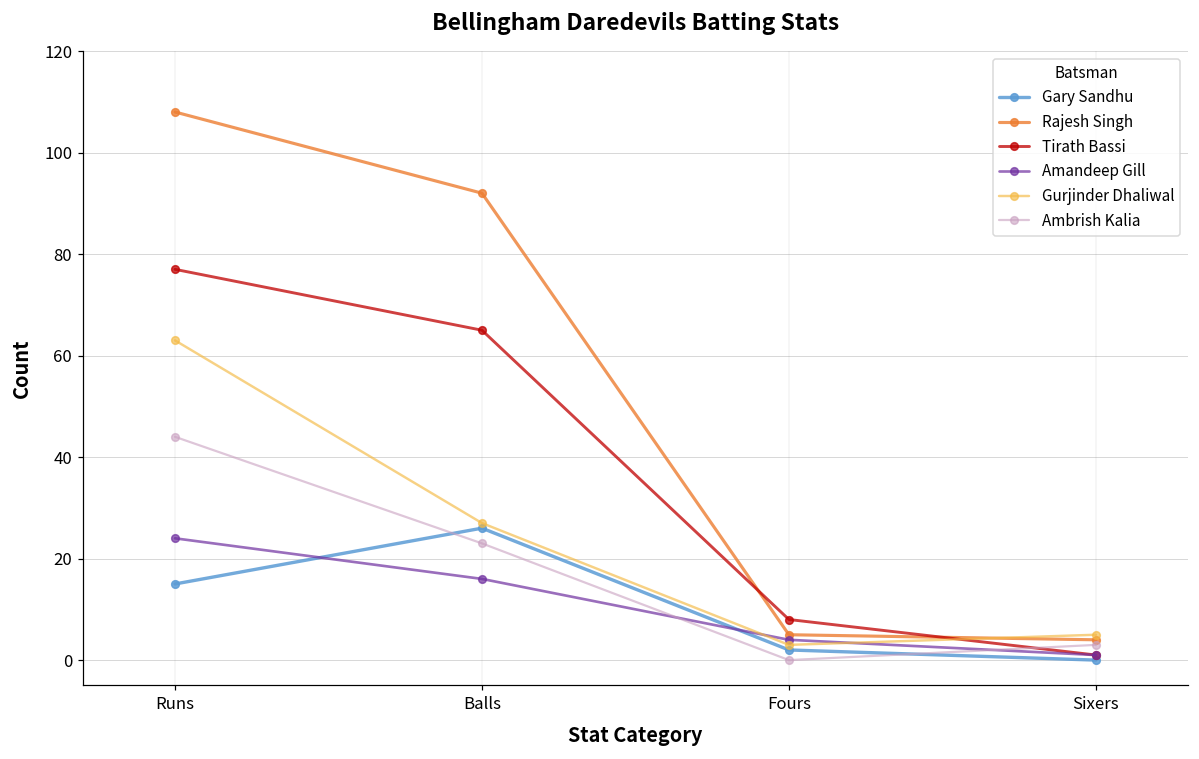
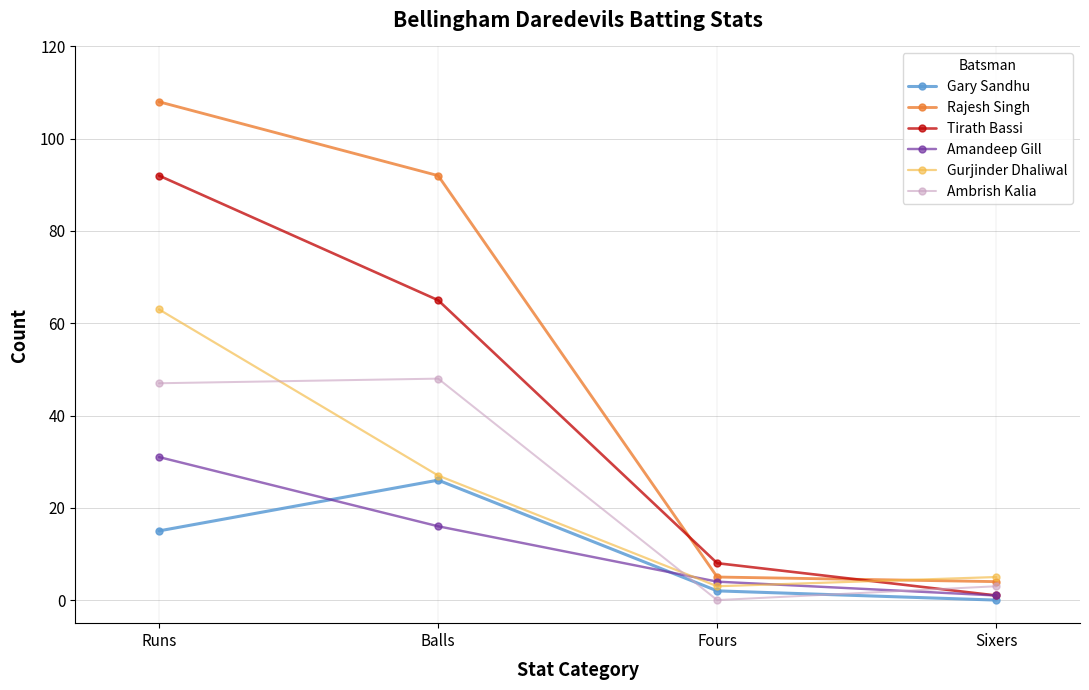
Tirath Bassi, Runs: 77 -> 92
Amandeep Gill, Runs: 24 -> 31
Ambrish Kalia, Runs: 44 -> 47
Ambrish Kalia, Balls: 23 -> 48
